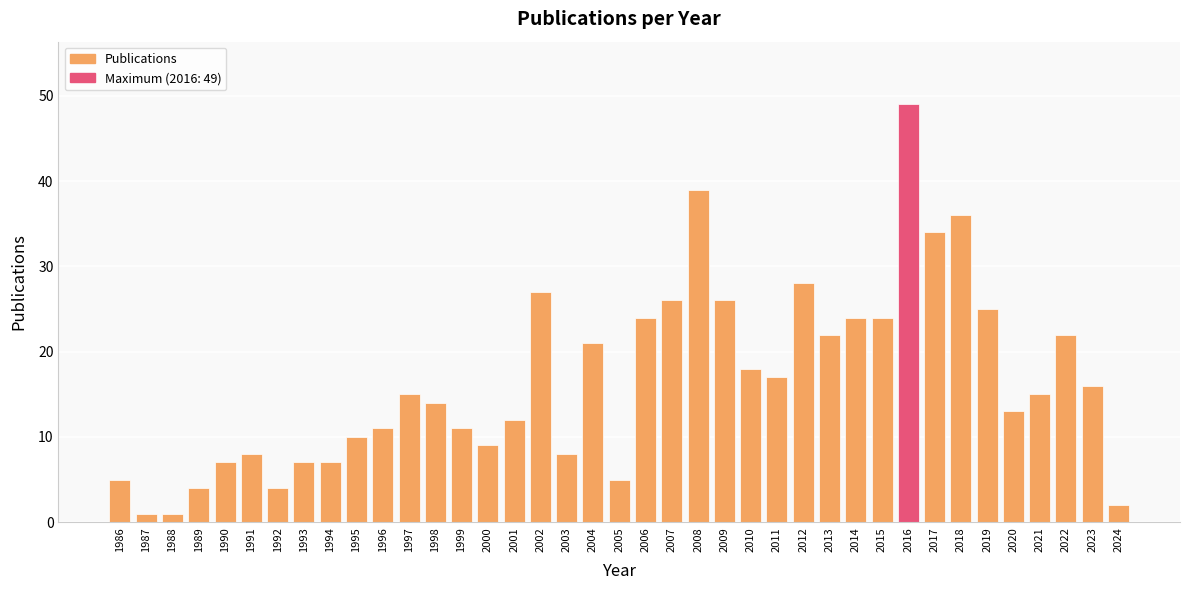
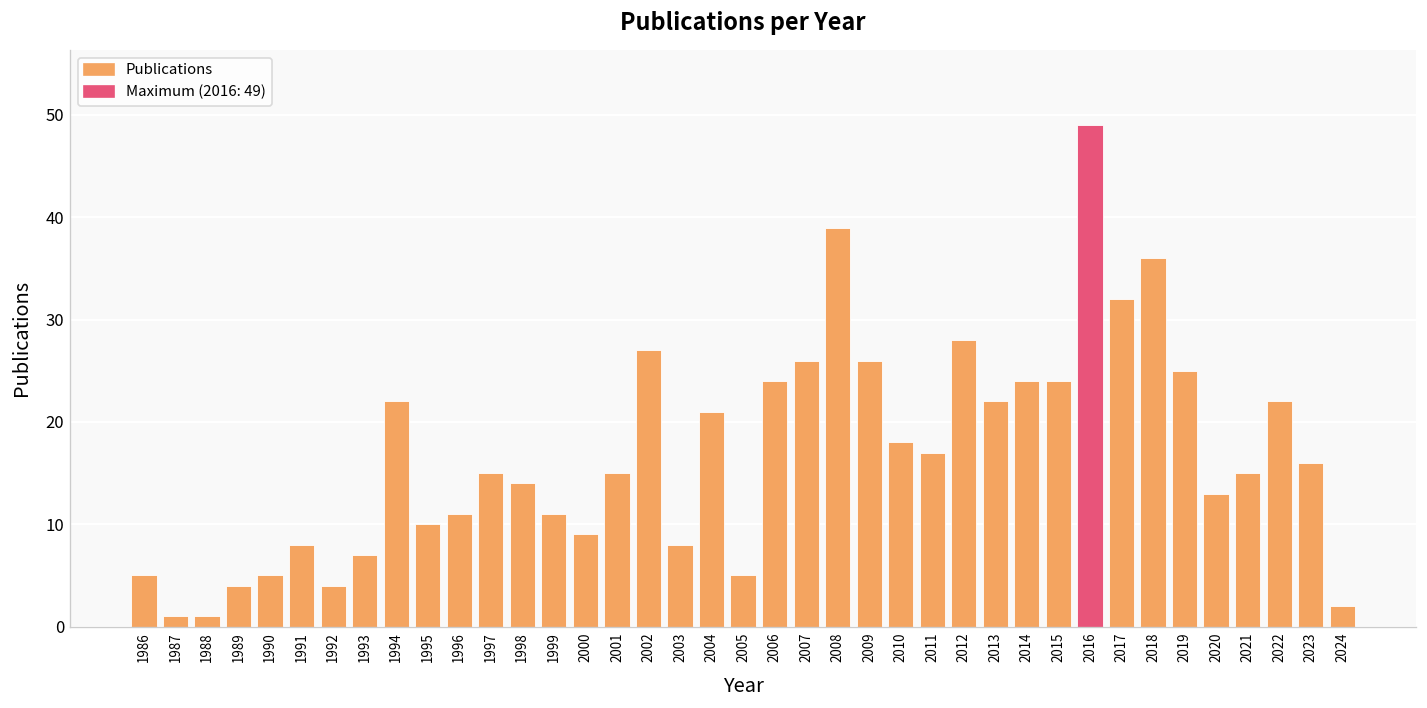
1990: 7 -> 5
1994: 7 -> 22
2001: 12 -> 15
2017: 34 -> 32
